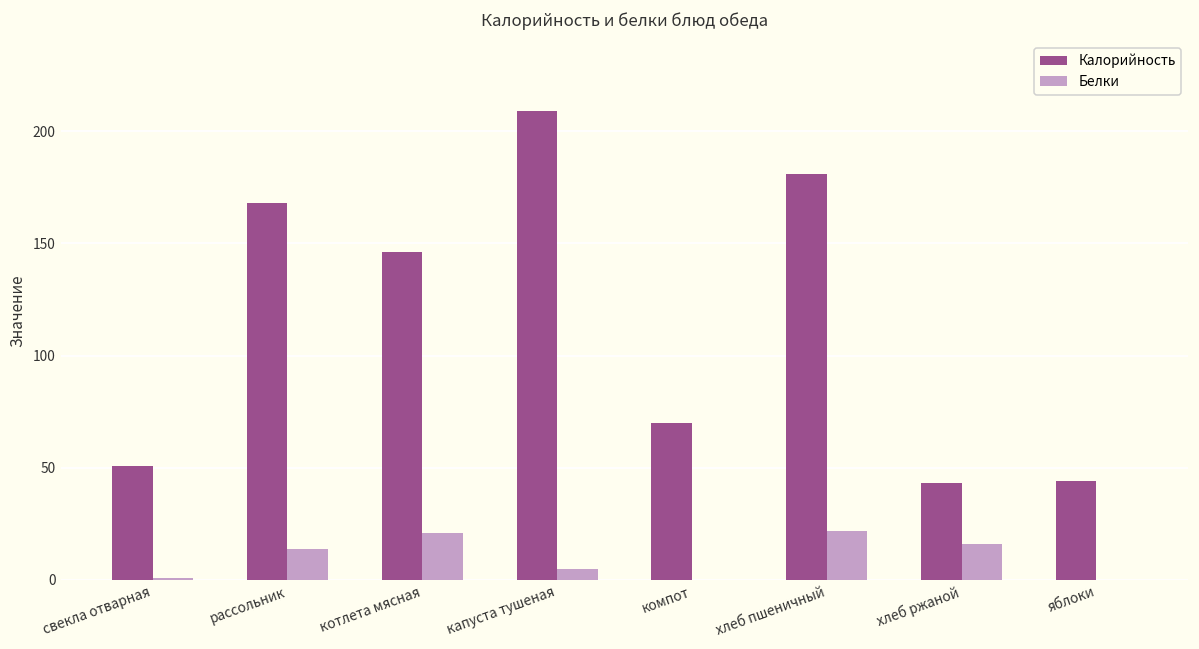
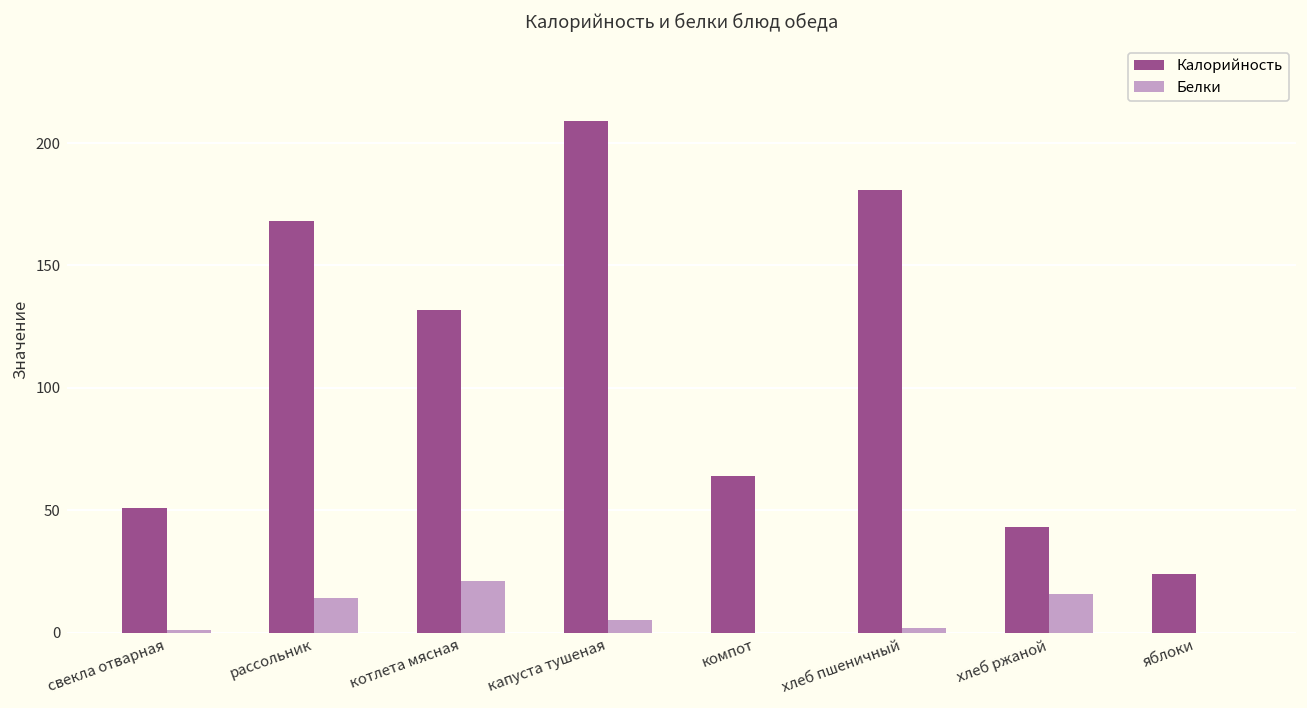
Калорийность, котлета мясная: 146 -> 132
Калорийность, компот: 70 -> 64
Белки, хлеб пшеничный: 22 -> 2
Калорийность, яблоки: 44 -> 24
